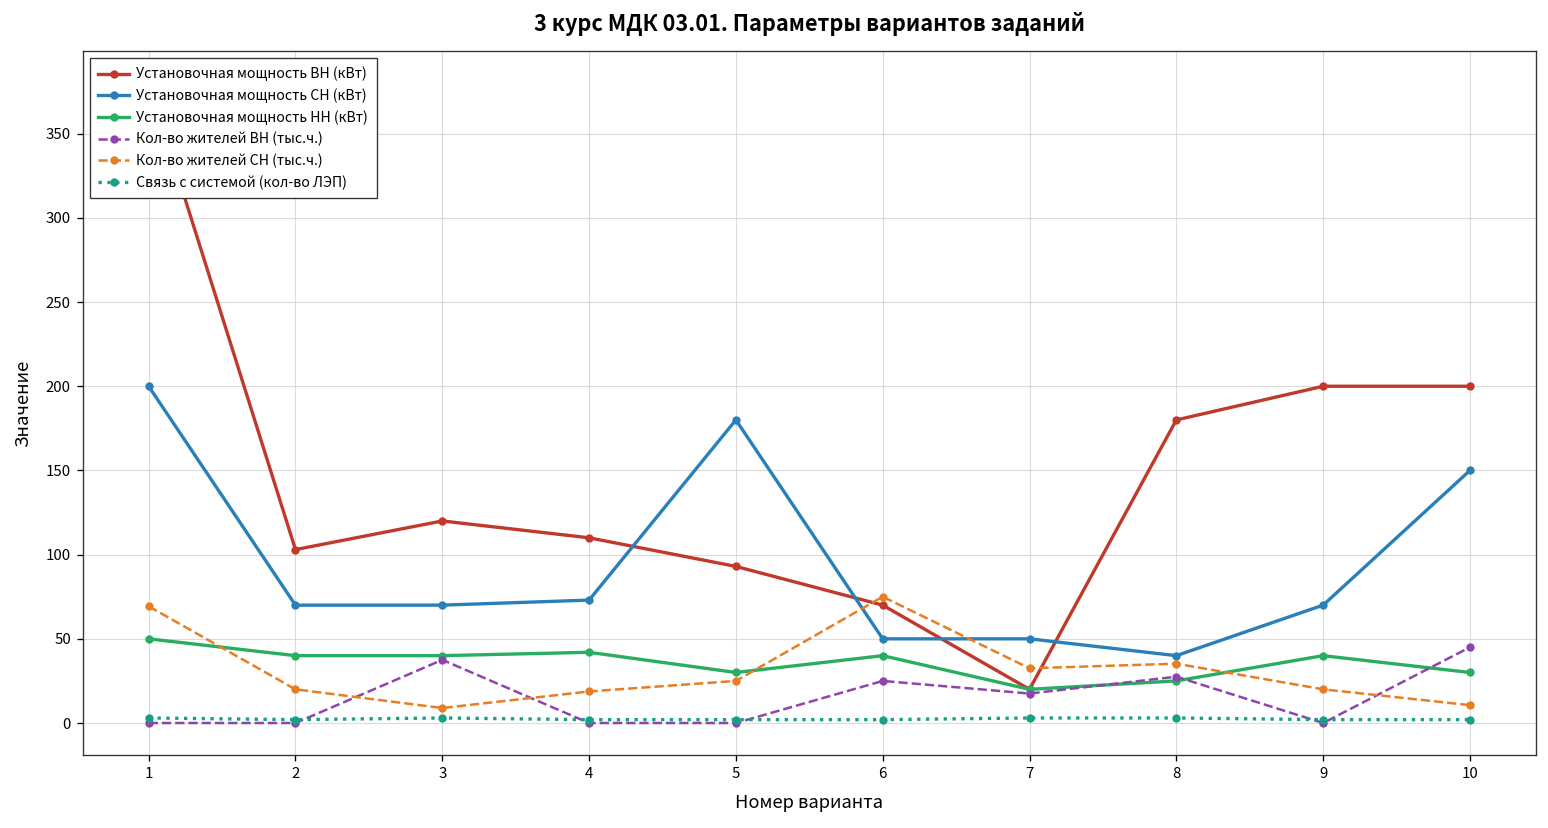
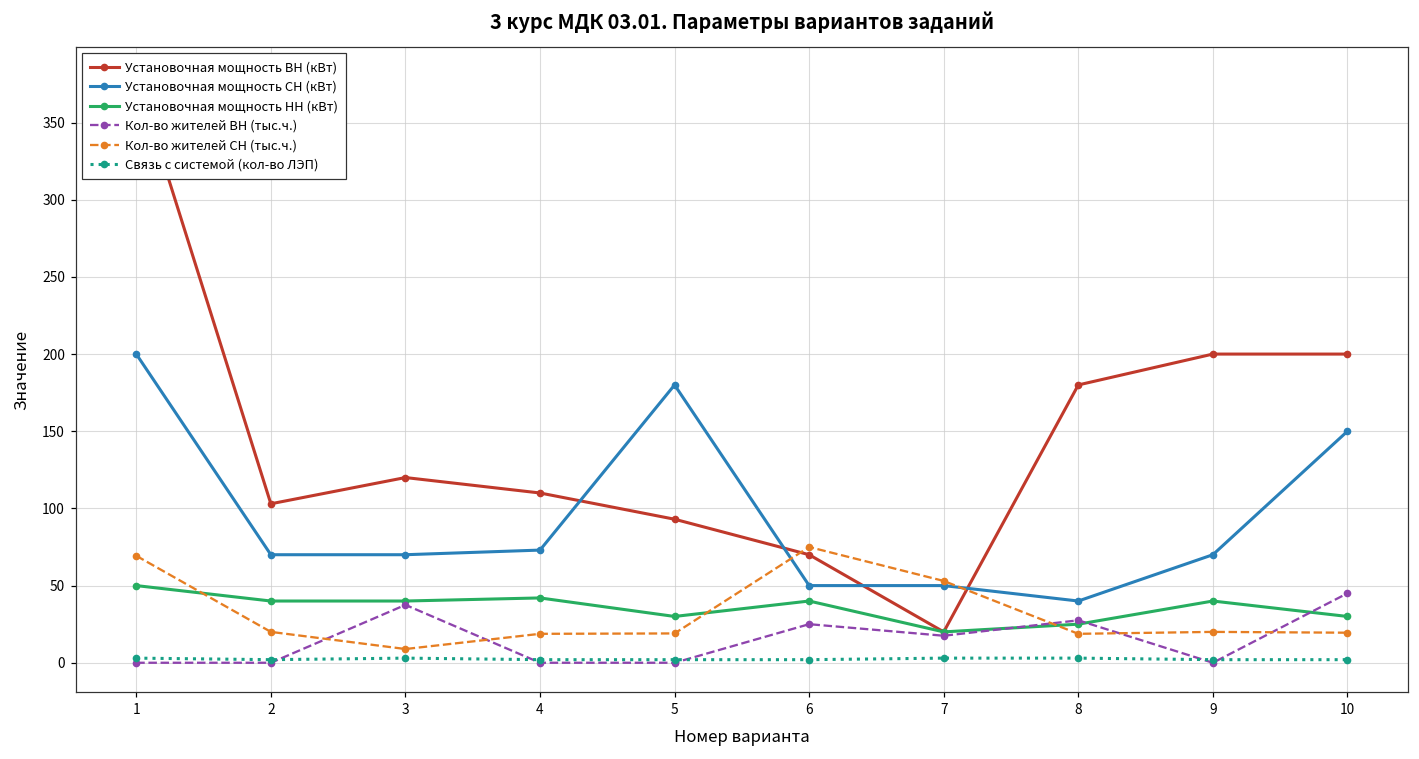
Кол-во жителей СН (тыс.ч.), 5: 25 -> 19
Кол-во жителей СН (тыс.ч.), 7: 33 -> 53
Кол-во жителей СН (тыс.ч.), 8: 35 -> 19
Кол-во жителей СН (тыс.ч.), 10: 11 -> 19
